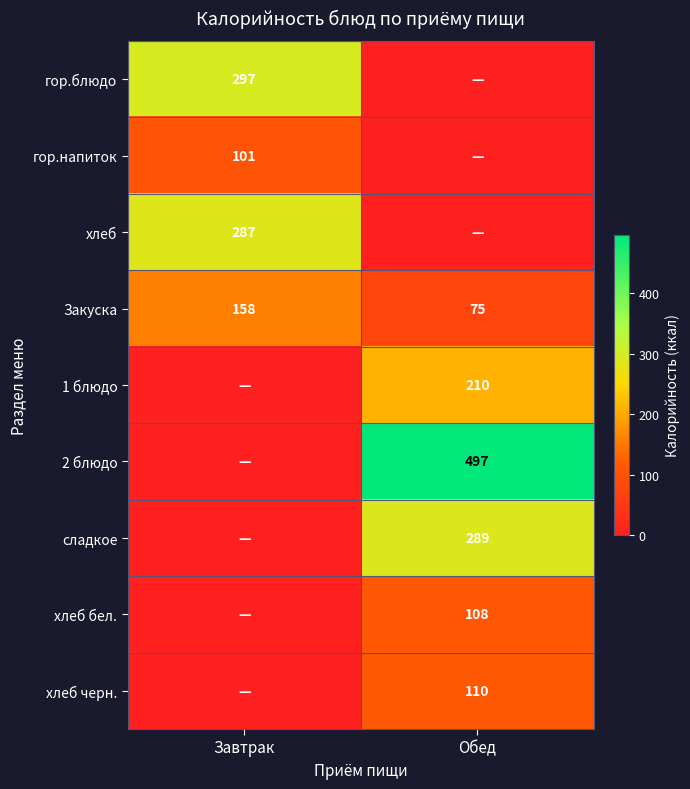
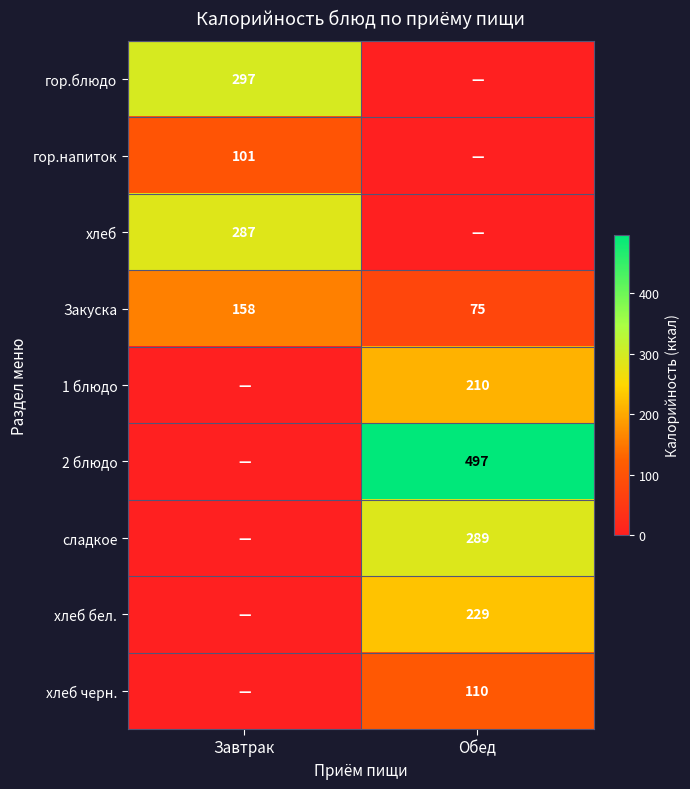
хлеб бел., Обед: 108 -> 229
